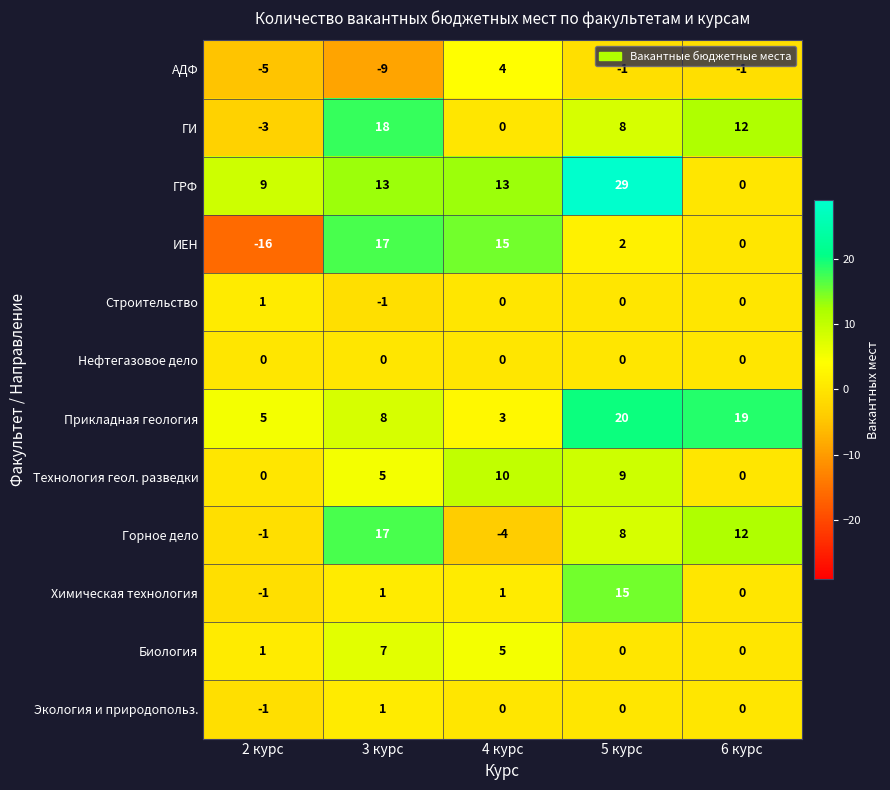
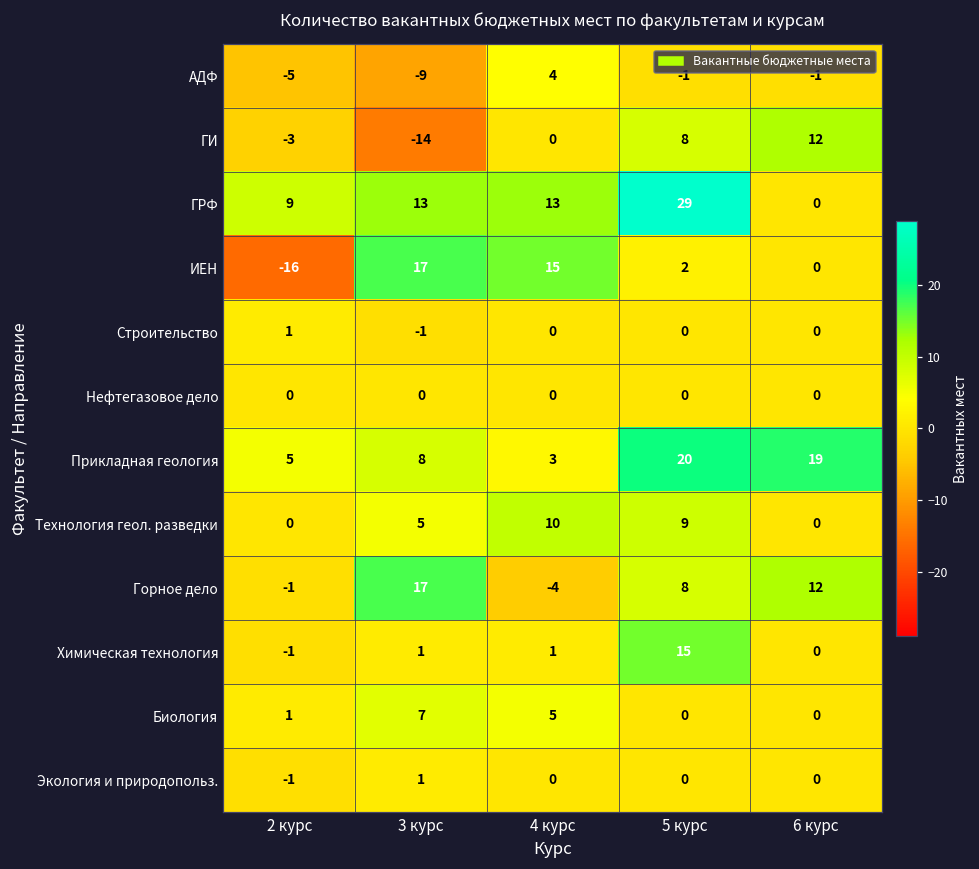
ГИ, 3 курс: 18 -> -14
